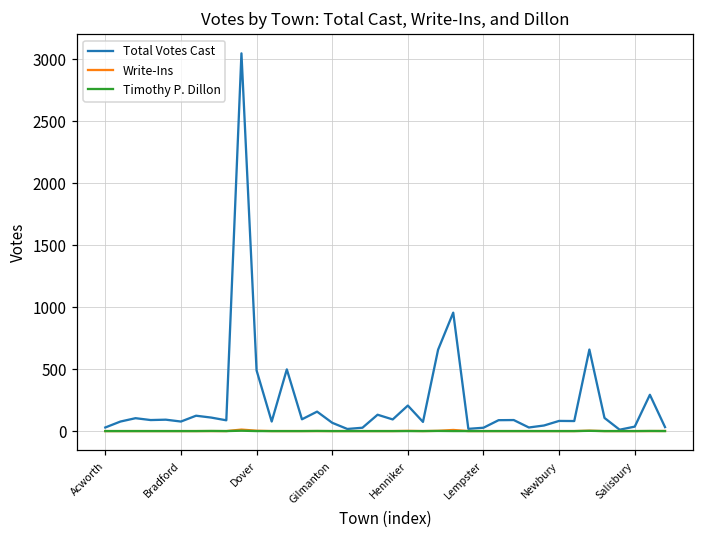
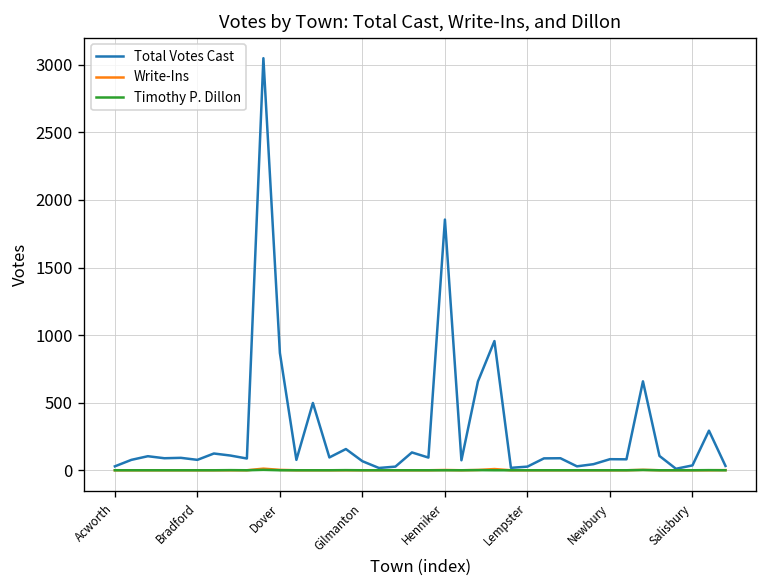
Total Votes Cast, Dover: 490 -> 870
Total Votes Cast, Henniker: 210 -> 1860
